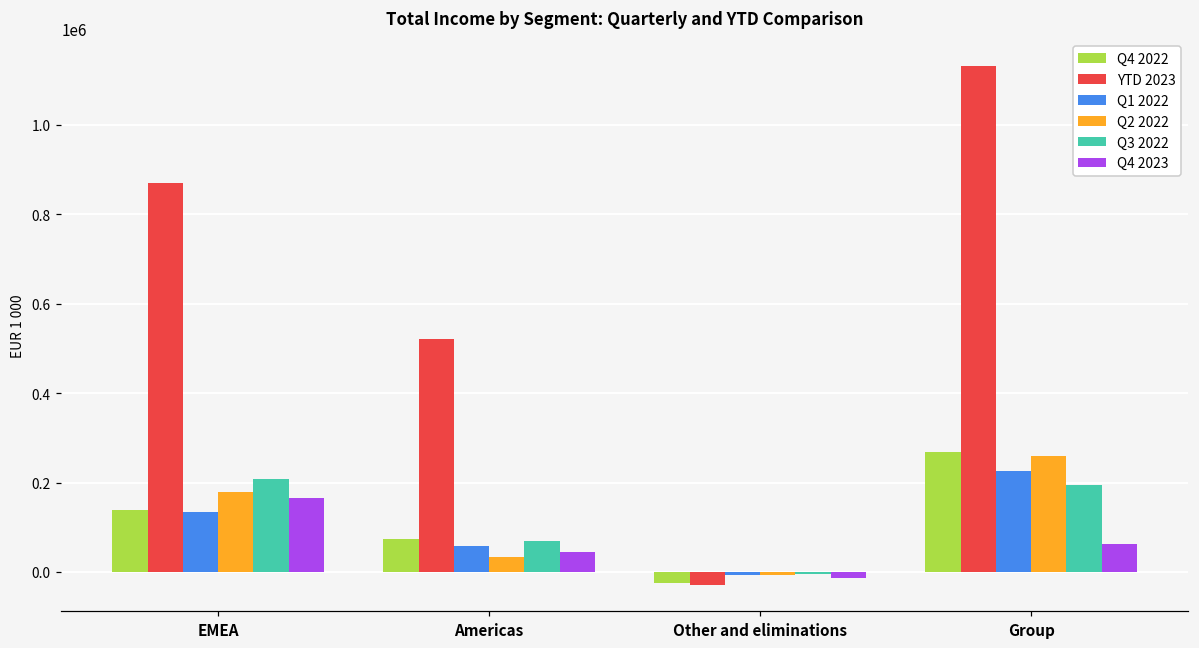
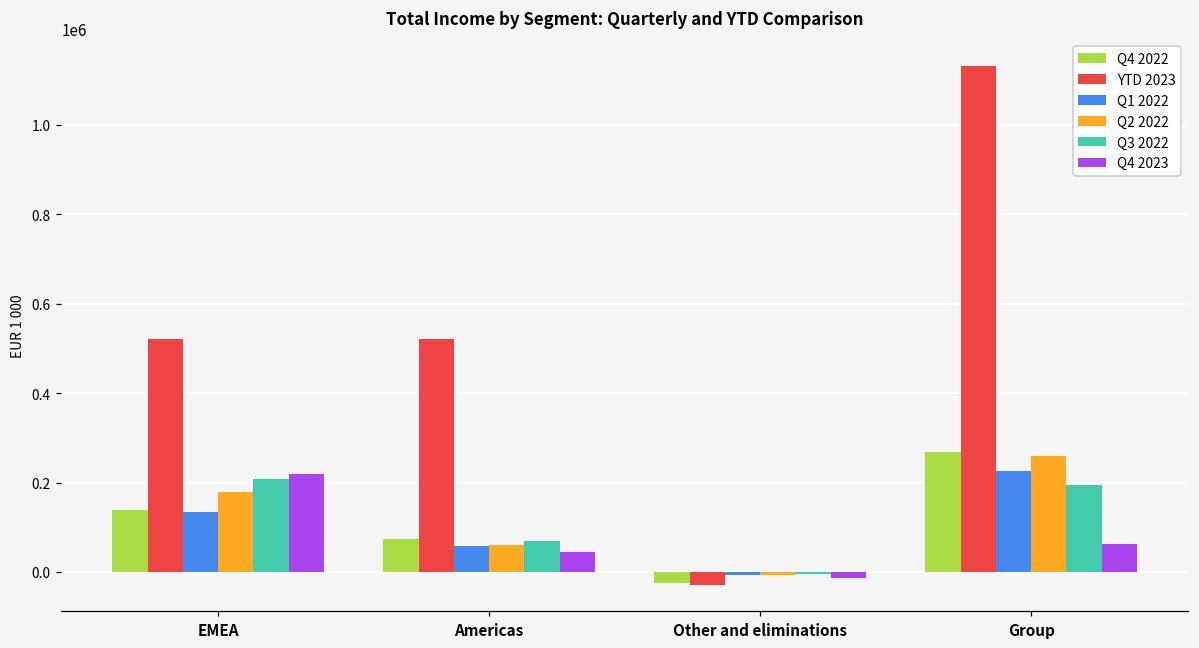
YTD 2023, EMEA: 870000 -> 520000
Q4 2023, EMEA: 170000 -> 220000
Q2 2022, Americas: 30000 -> 60000
